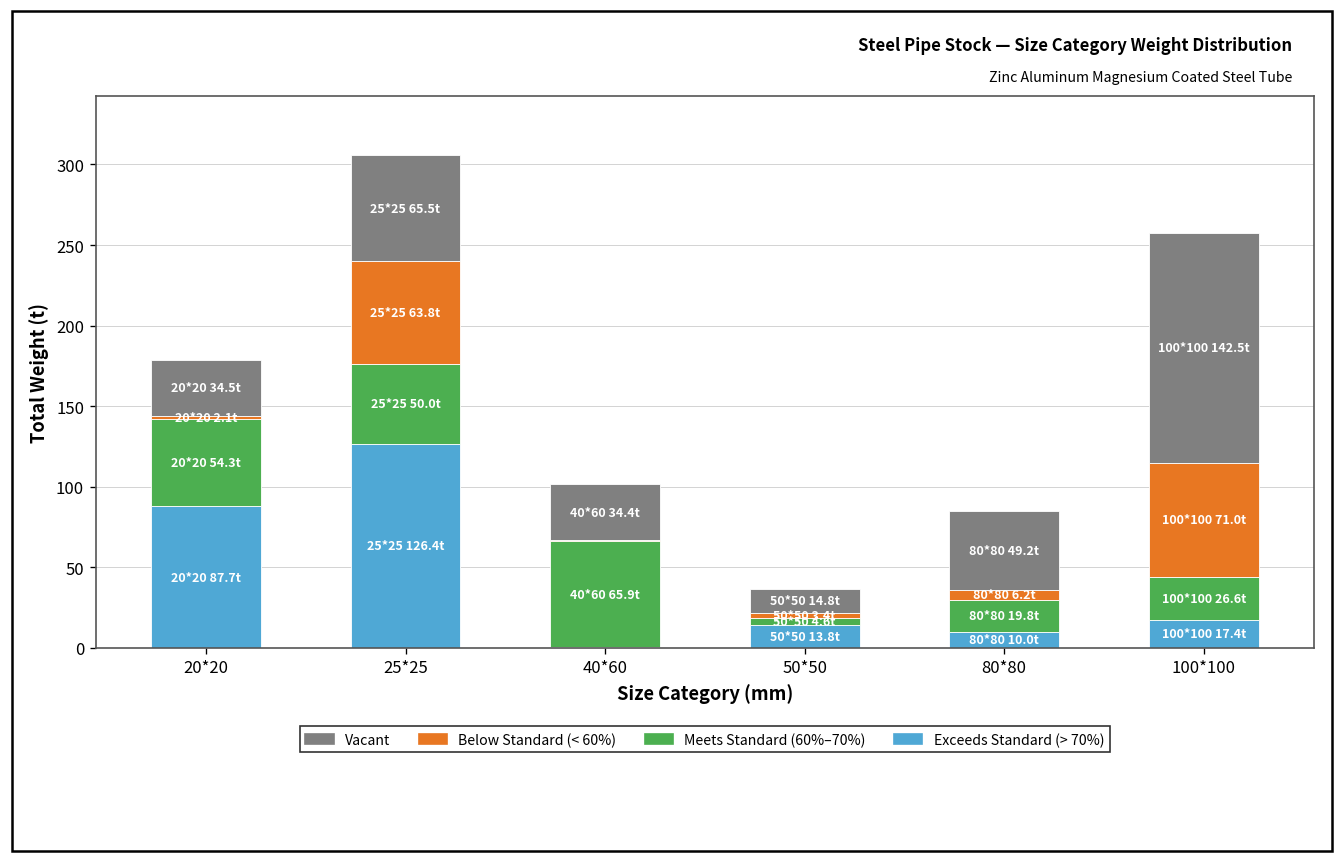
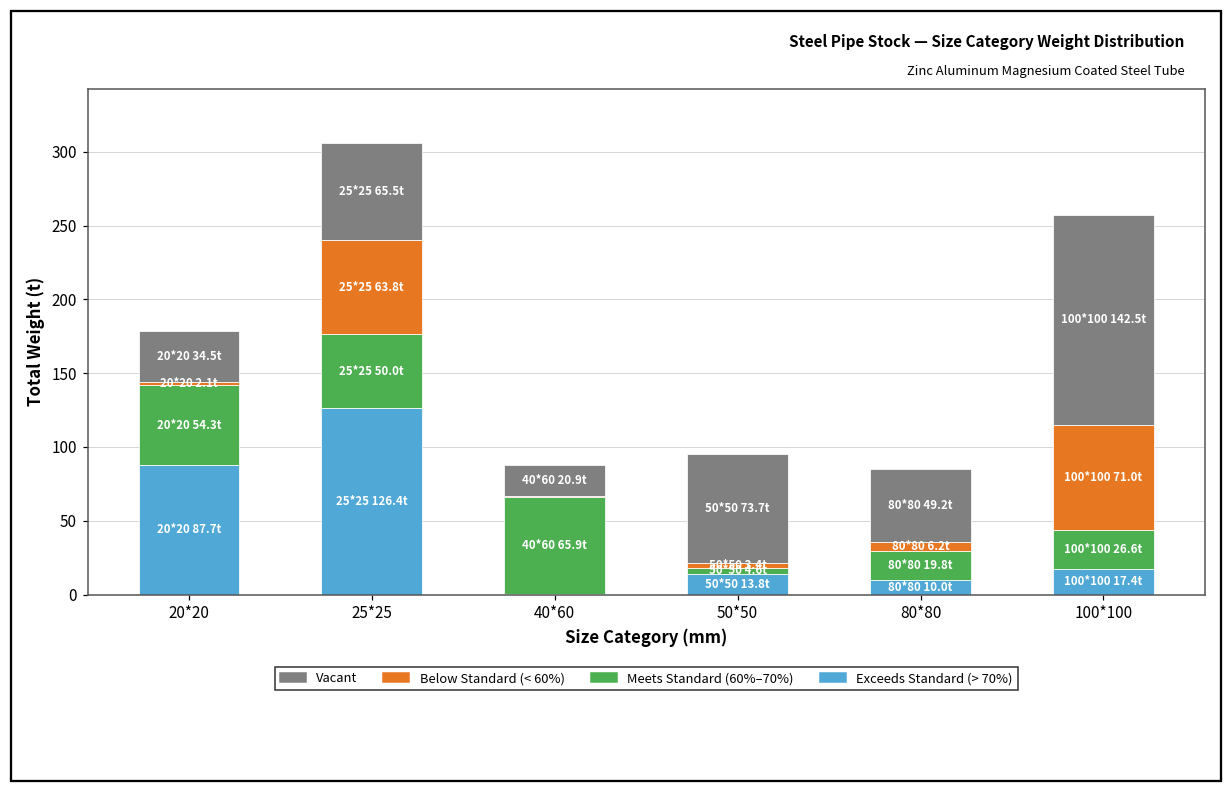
Vacant, 40*60: 34.4t -> 20.9t
Vacant, 50*50: 14.8t -> 73.7t
